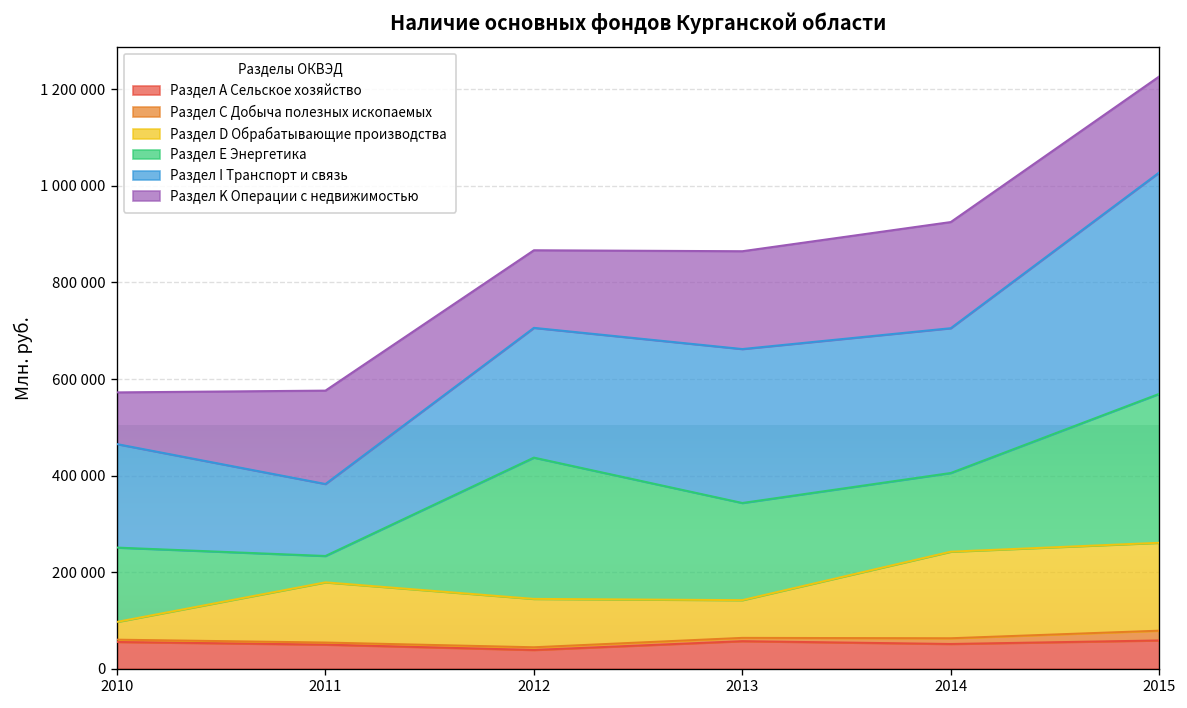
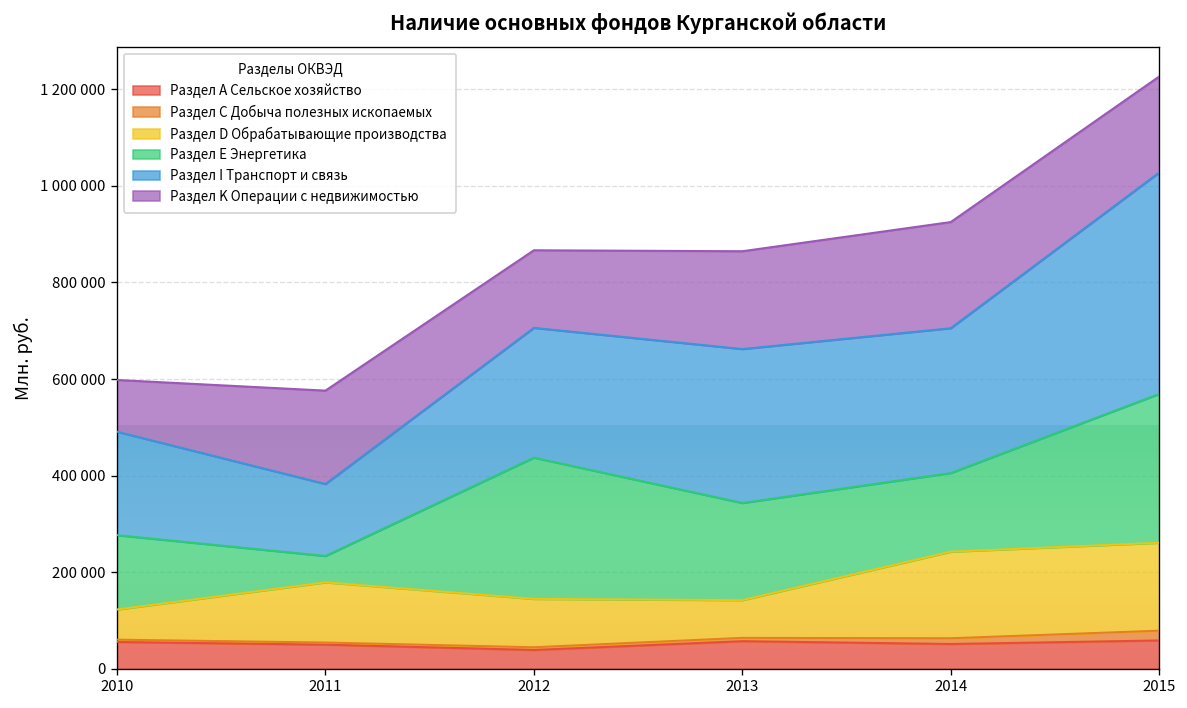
Раздел D Обрабатывающие производства, 2010: 40000 -> 60000
